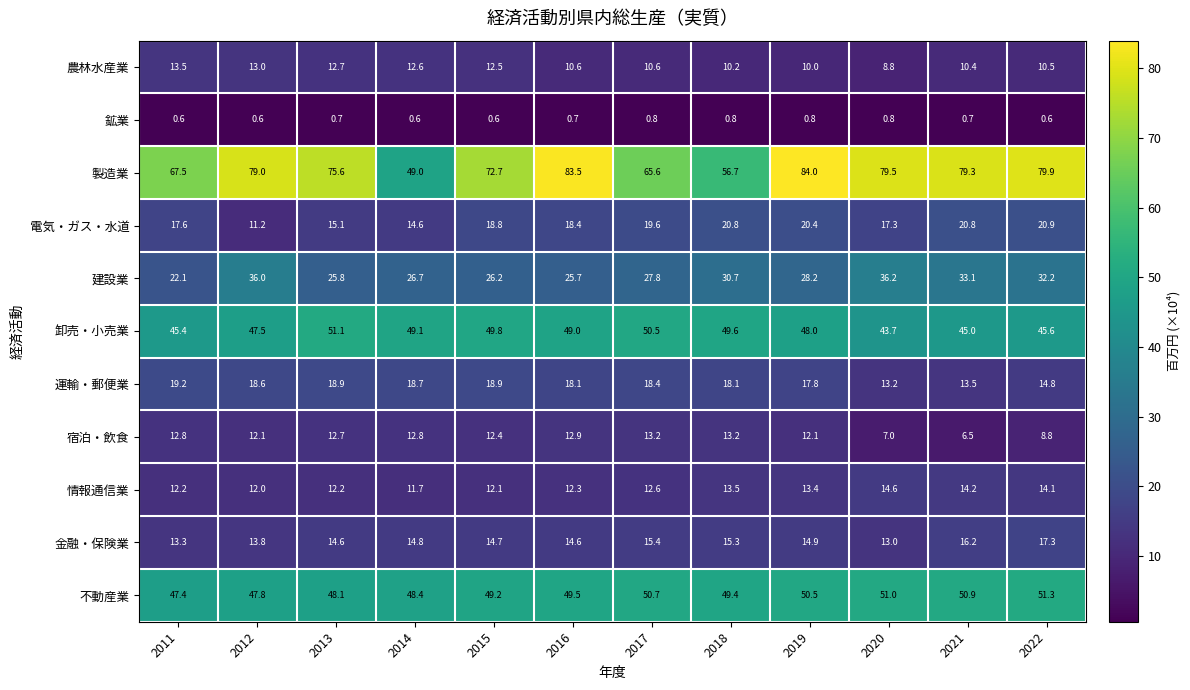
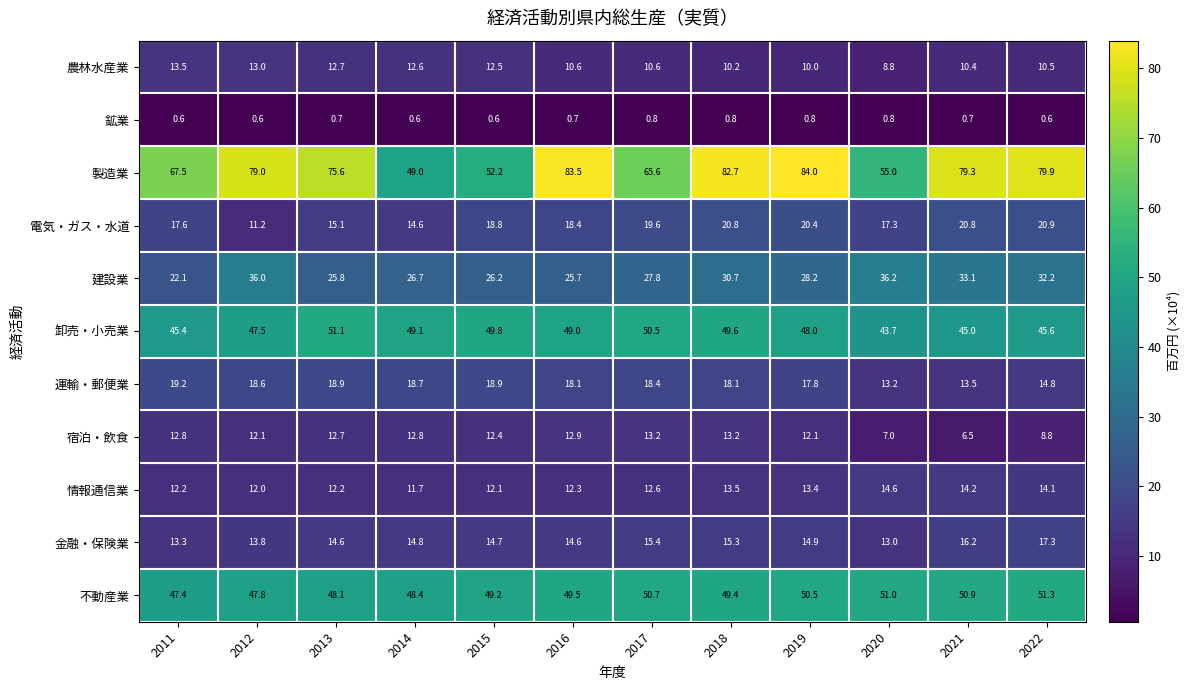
製造業, 2015: 72.7 -> 52.2
製造業, 2018: 56.7 -> 82.7
製造業, 2020: 79.5 -> 55.0
